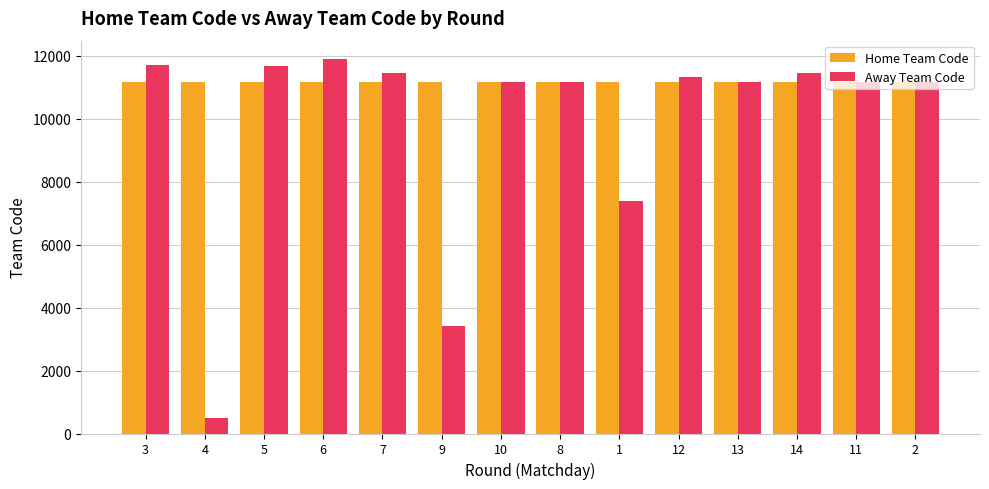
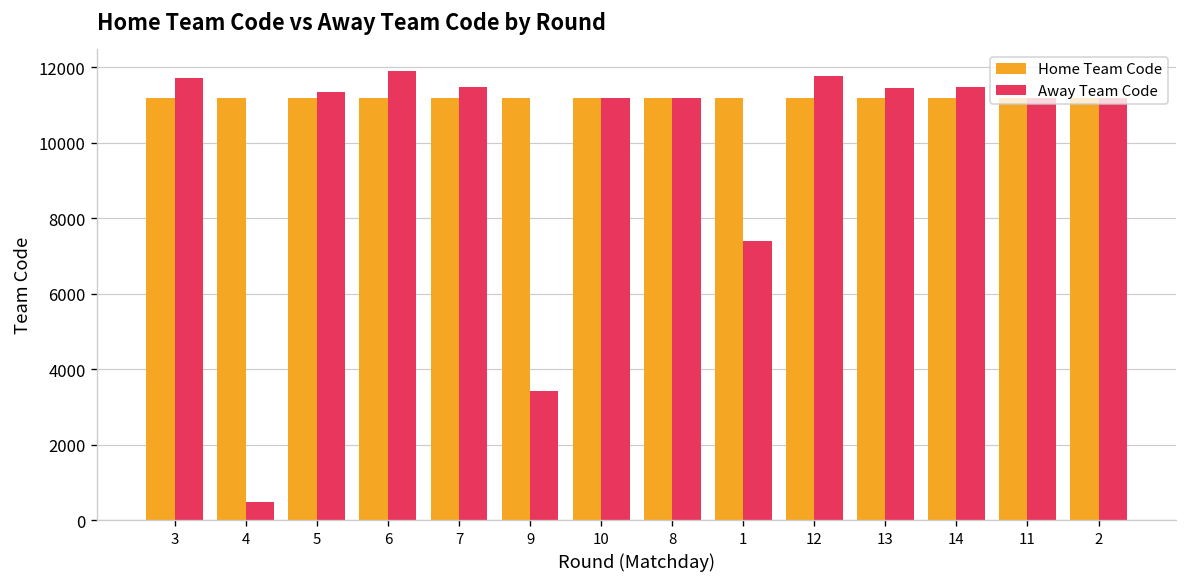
Away Team Code, 5: 11700 -> 11300
Away Team Code, 12: 11300 -> 11800
Away Team Code, 13: 11200 -> 11500
